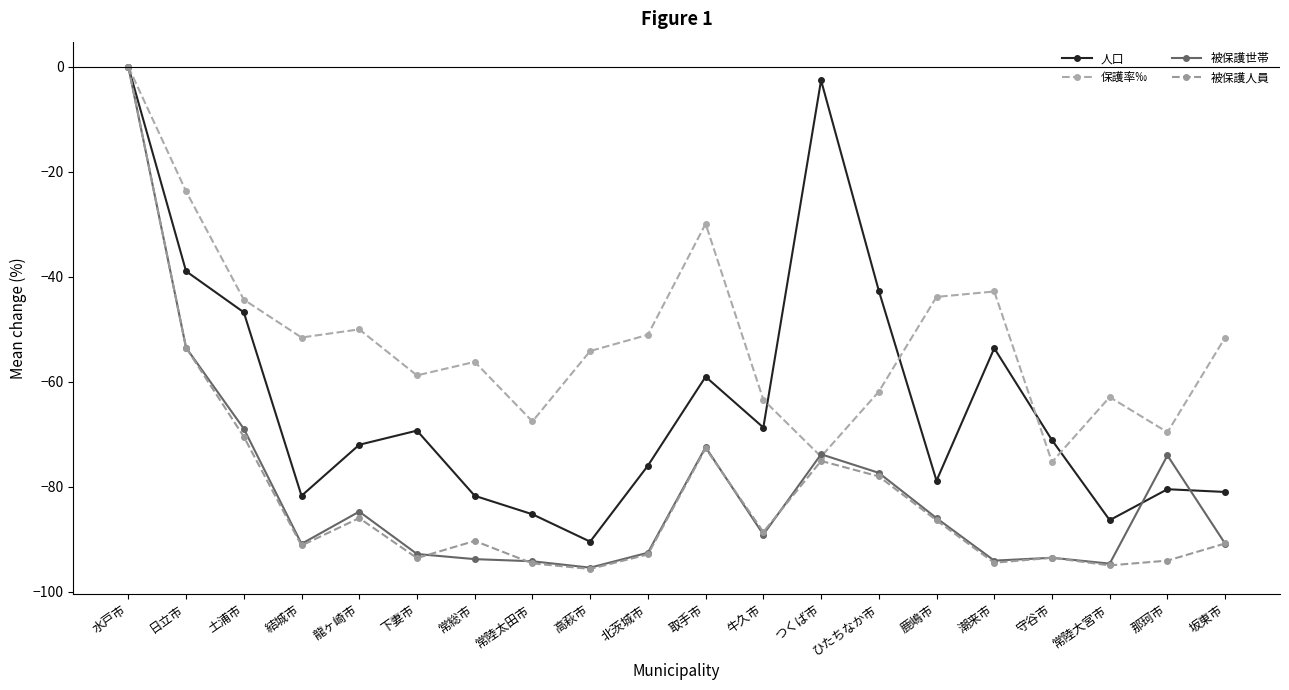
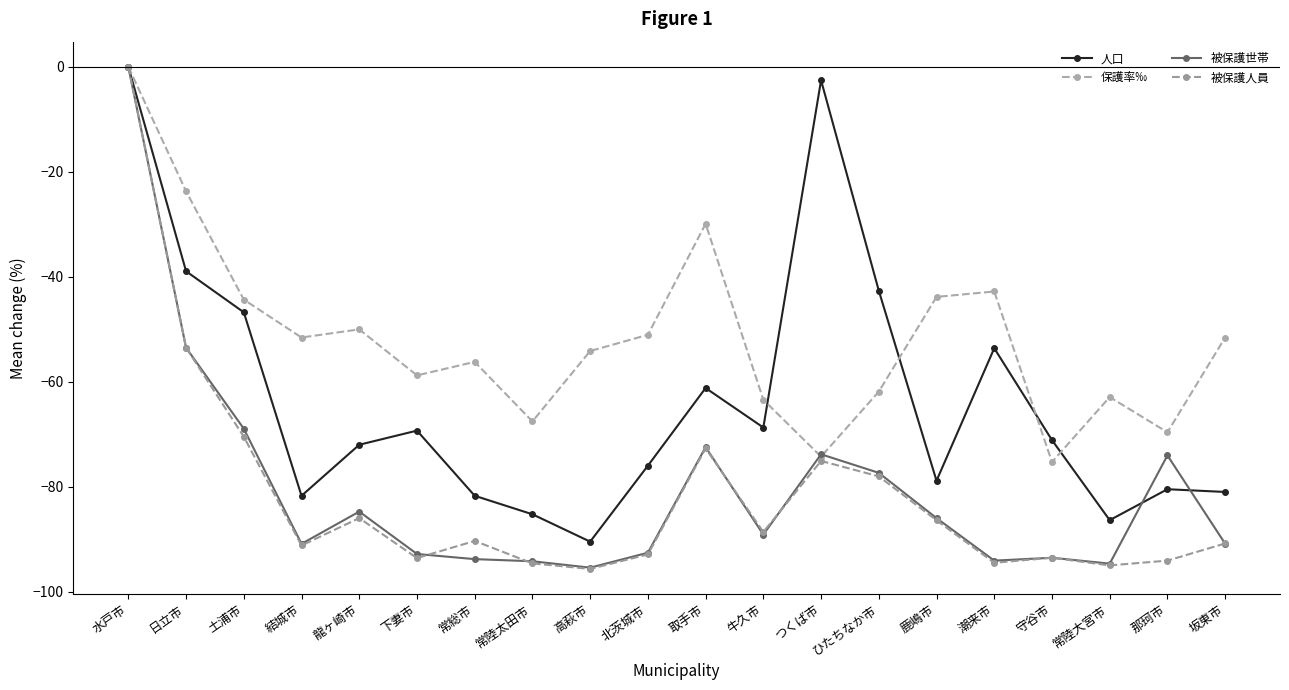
人口, 取手市: -59 -> -61
